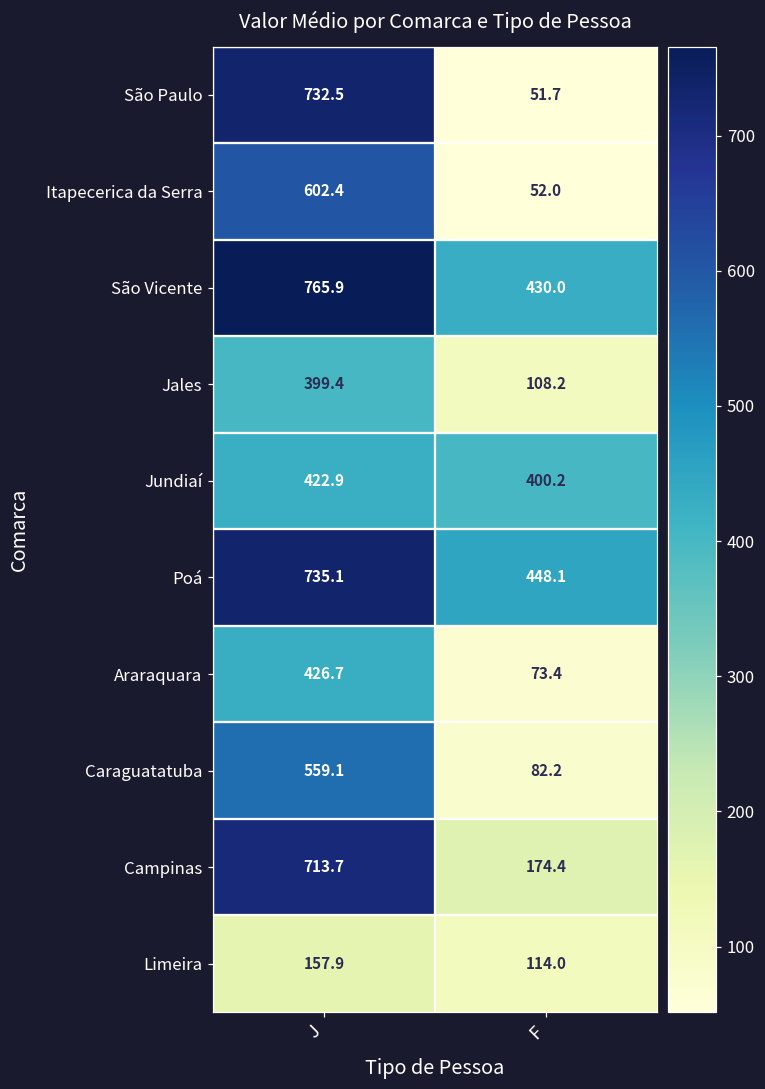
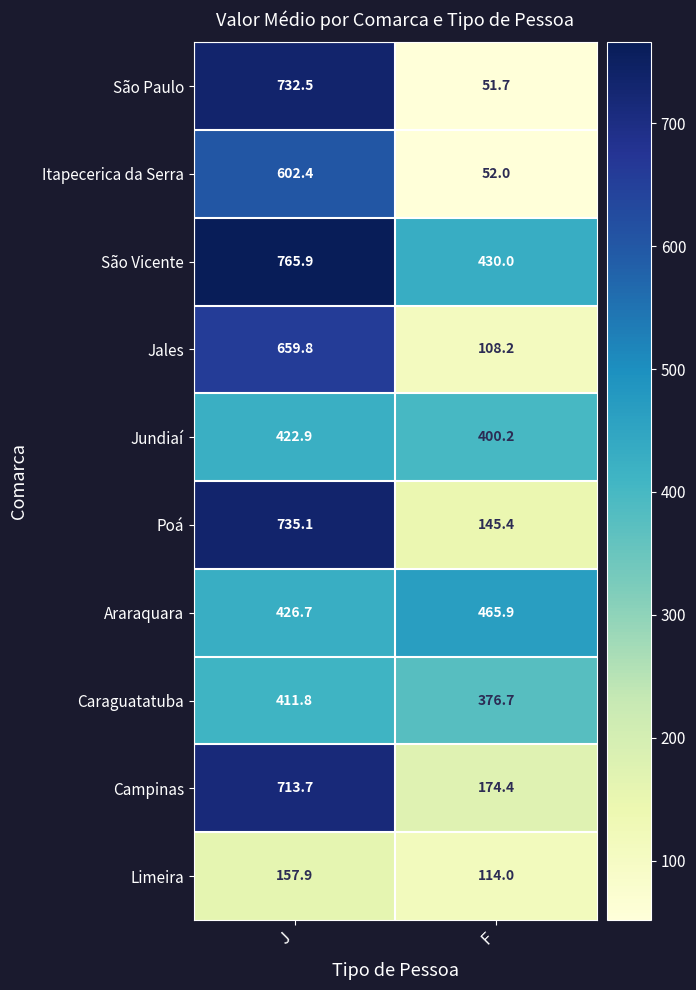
Jales, J: 399.4 -> 659.8
Poá, F: 448.1 -> 145.4
Araraquara, F: 73.4 -> 465.9
Caraguatatuba, J: 559.1 -> 411.8
Caraguatatuba, F: 82.2 -> 376.7
